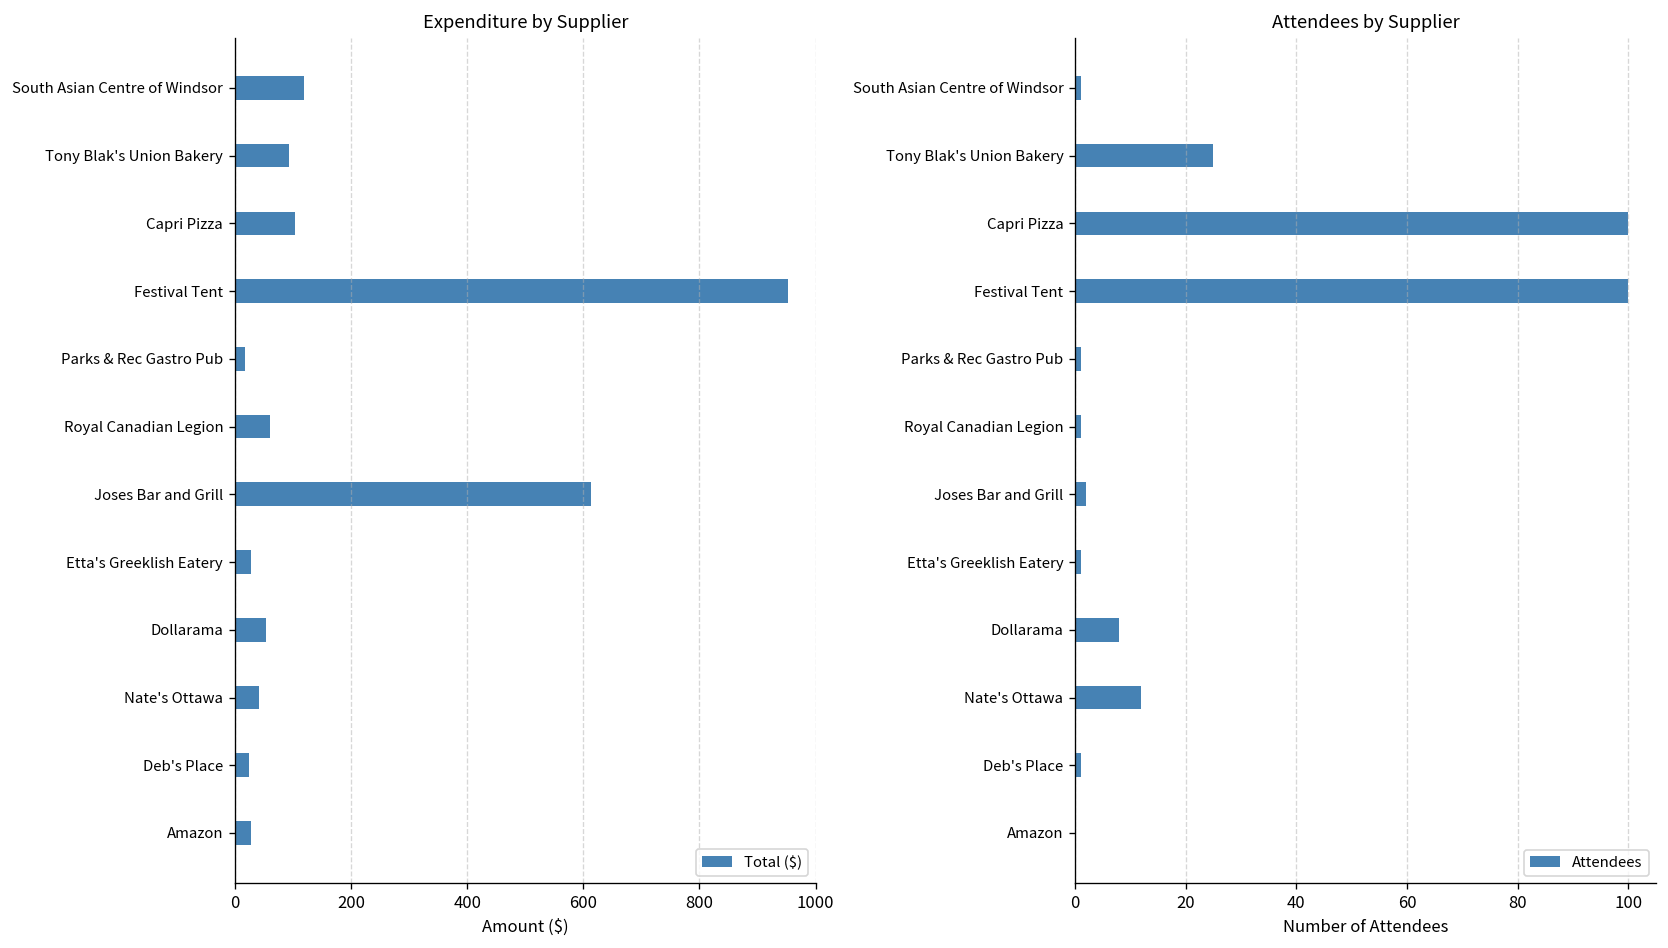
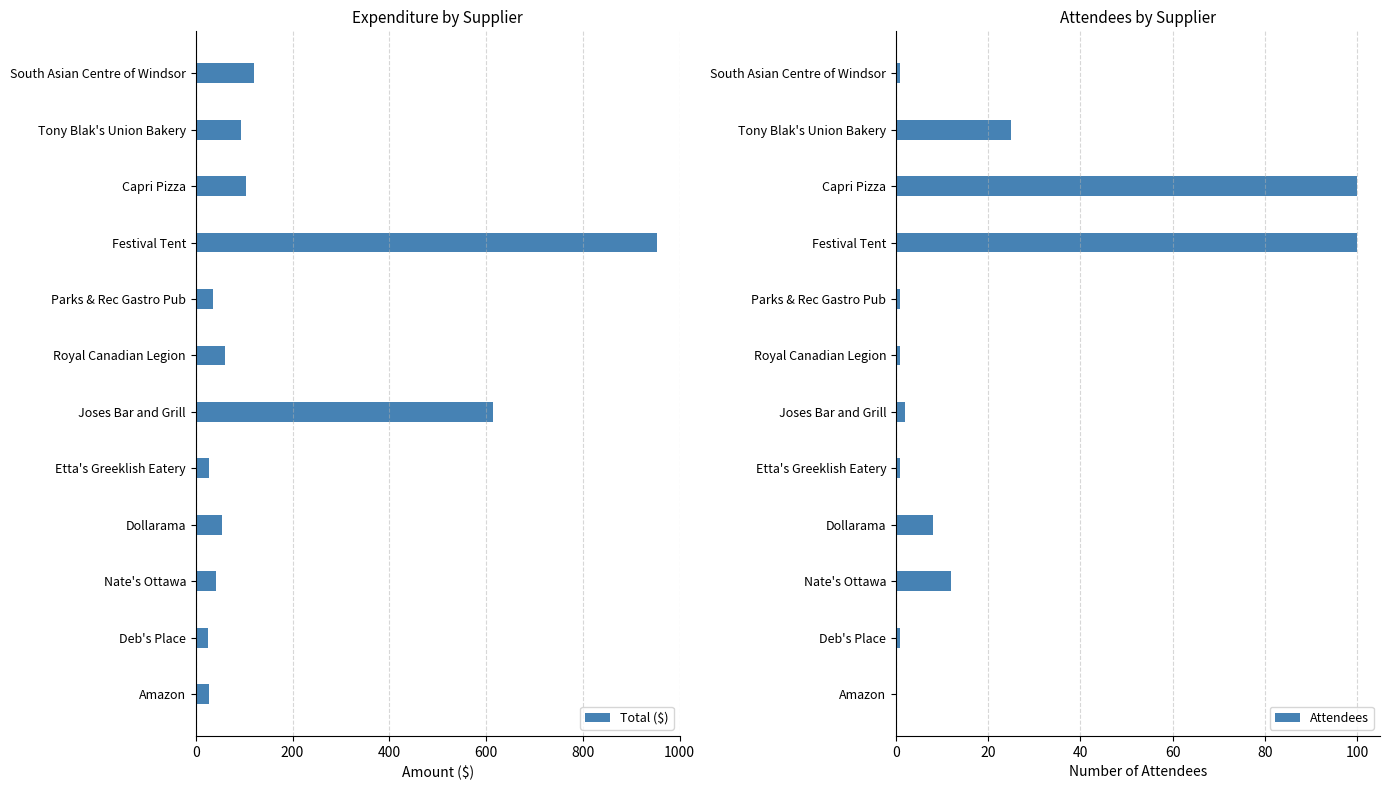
Expenditure by Supplier, Parks & Rec Gastro Pub: 20 -> 40
